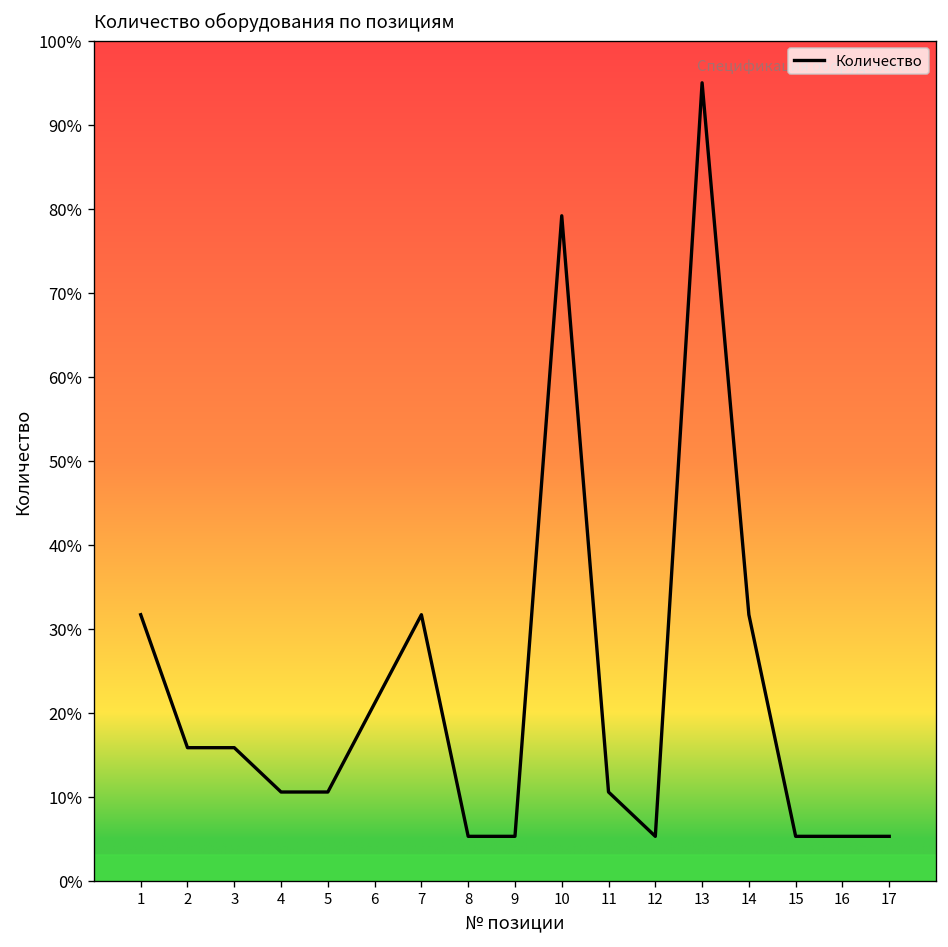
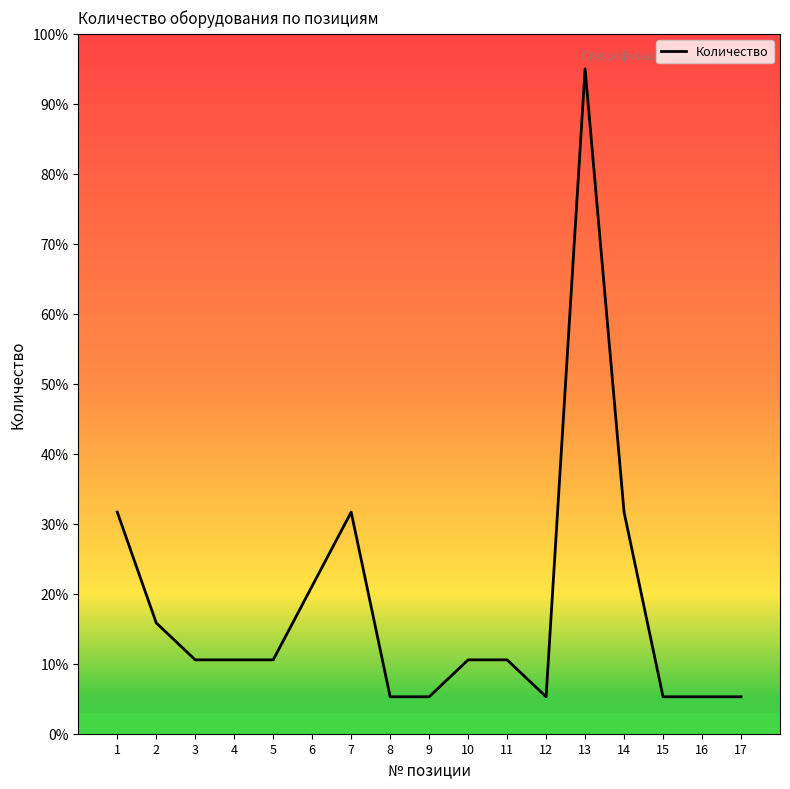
3: 16% -> 11%
10: 79% -> 11%
